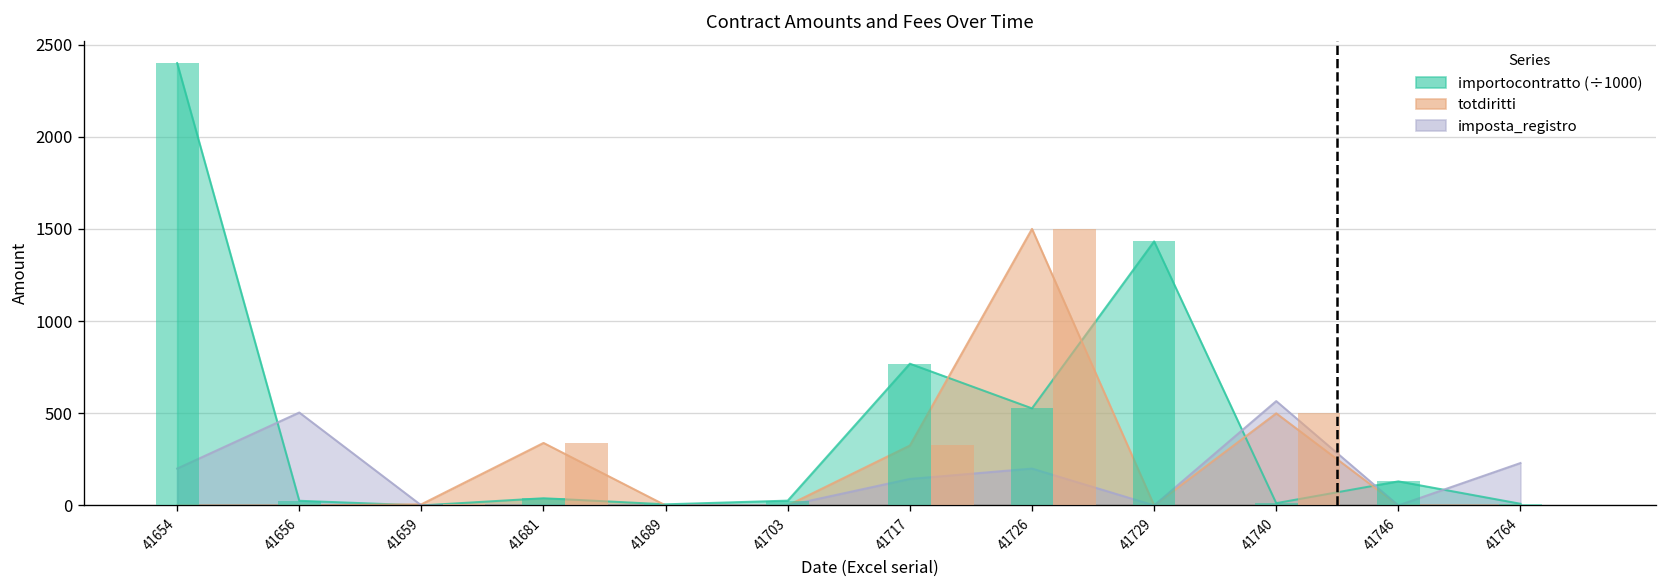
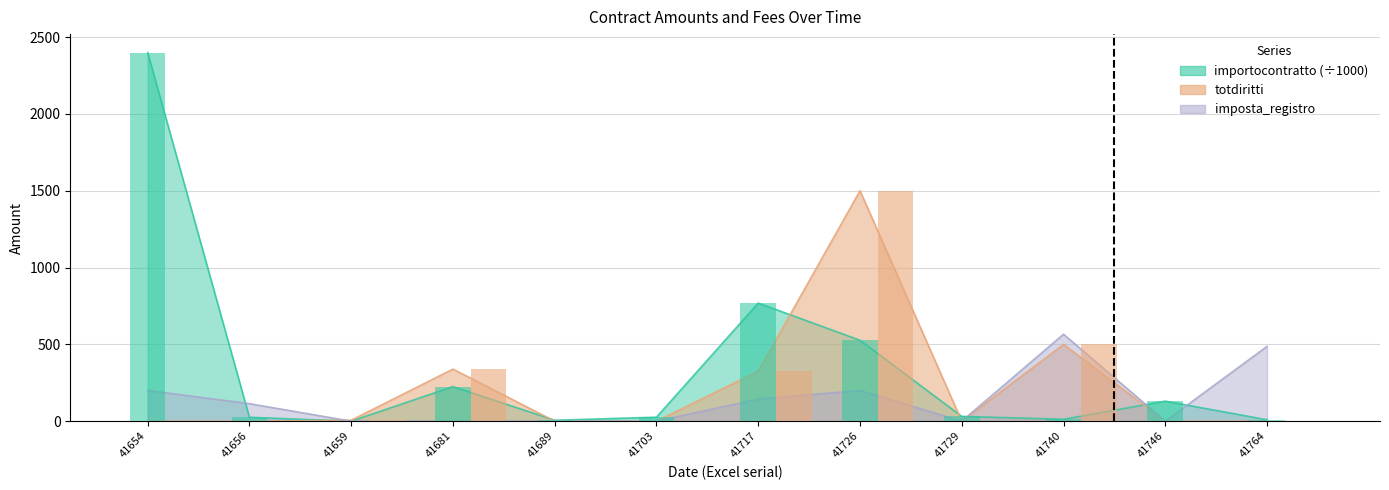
imposta_registro, 41656: 500 -> 110
importocontratto (÷1000), 41681: 40 -> 220
importocontratto (÷1000), 41729: 1430 -> 30
imposta_registro, 41764: 230 -> 490
